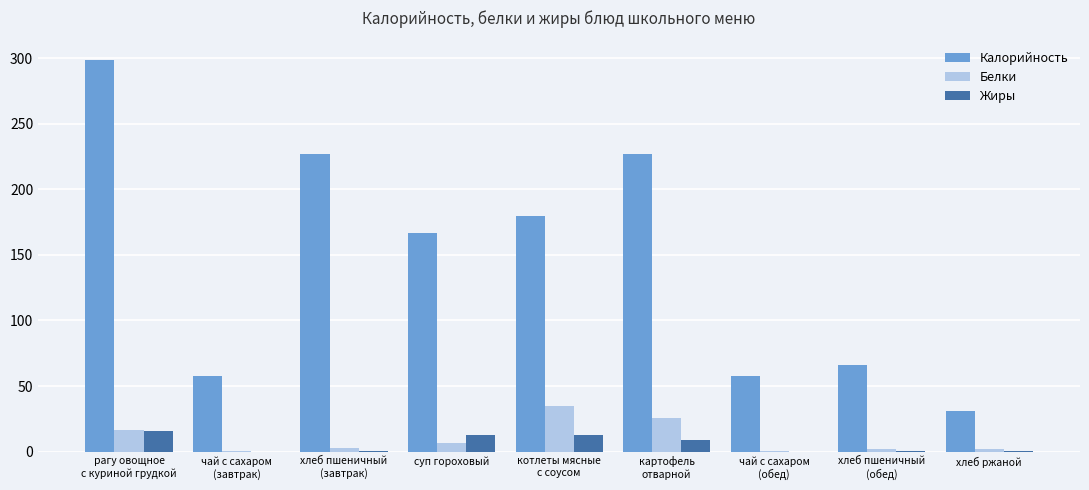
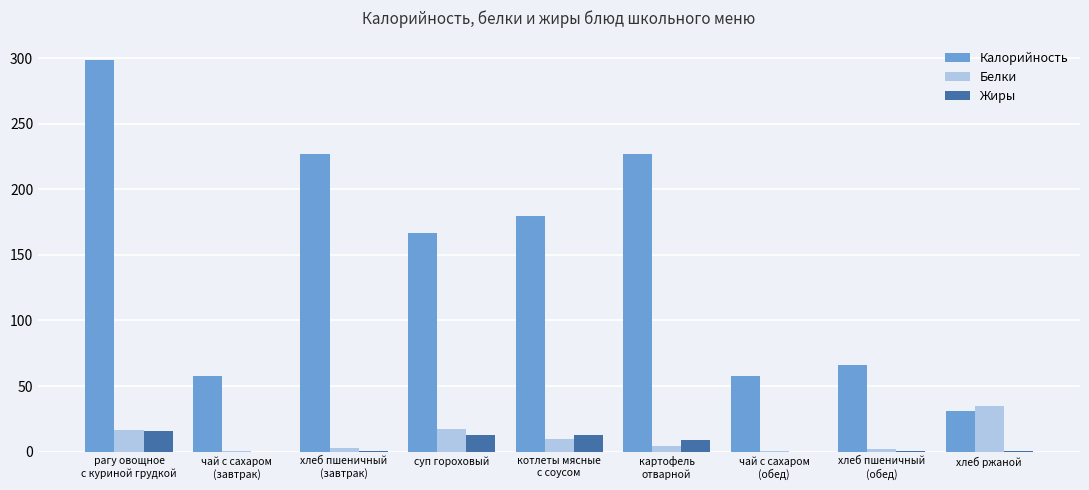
Белки, суп гороховый: 6 -> 17
Белки, котлеты мясные с соусом: 35 -> 10
Белки, картофель отварной: 26 -> 4
Белки, хлеб ржаной: 2 -> 35
